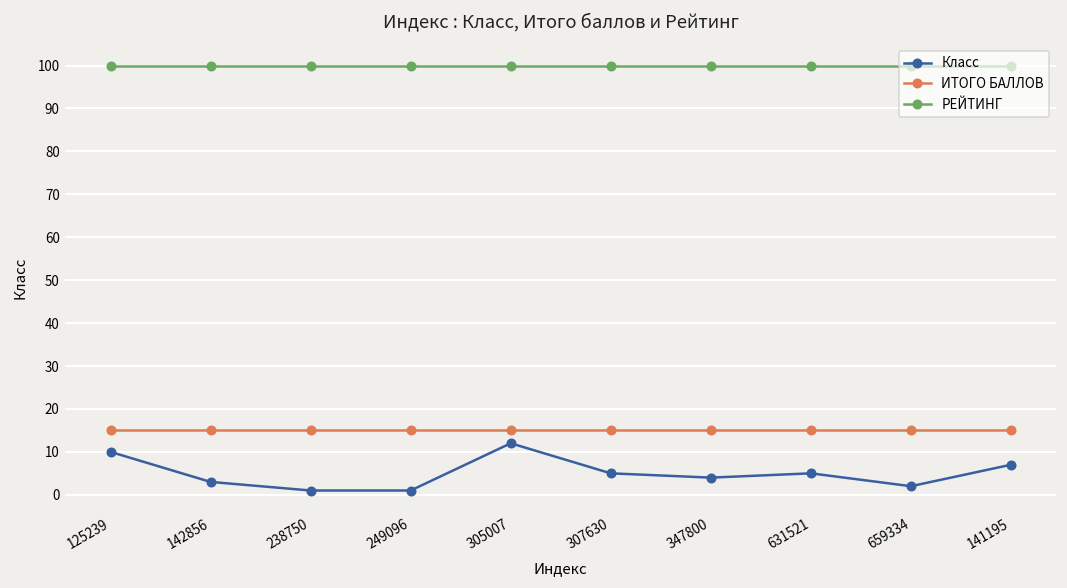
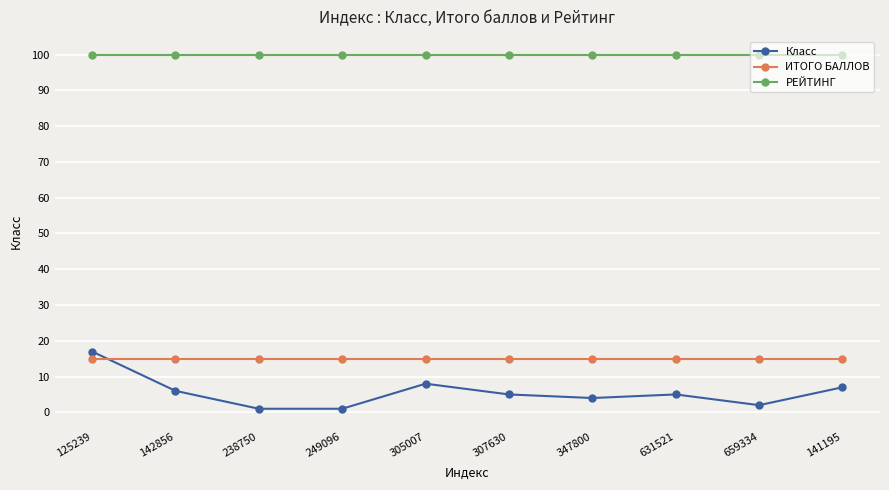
Класс, 125239: 10 -> 17
Класс, 142856: 3 -> 6
Класс, 305007: 12 -> 8
